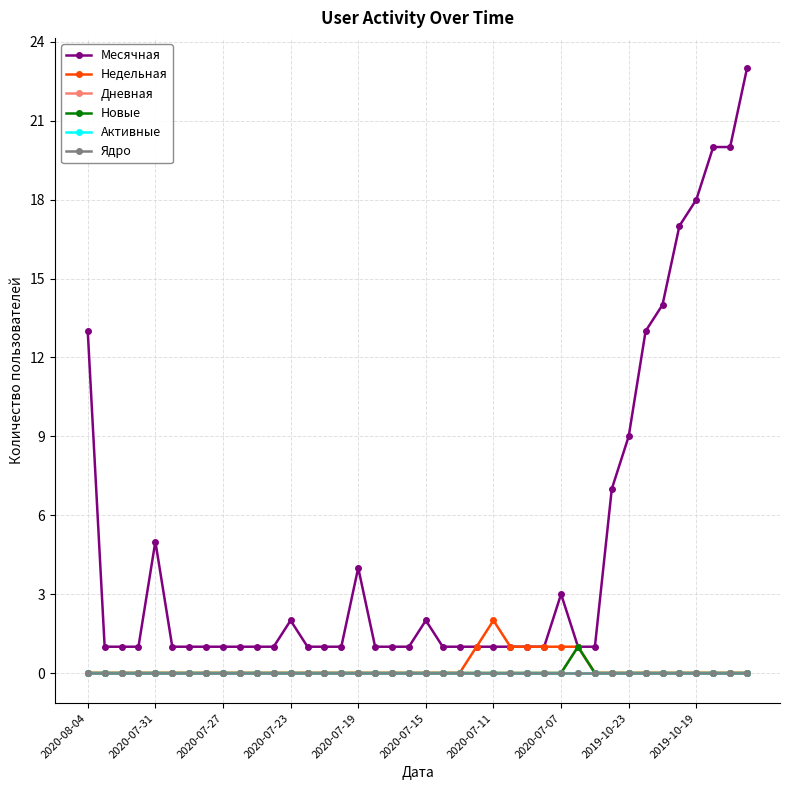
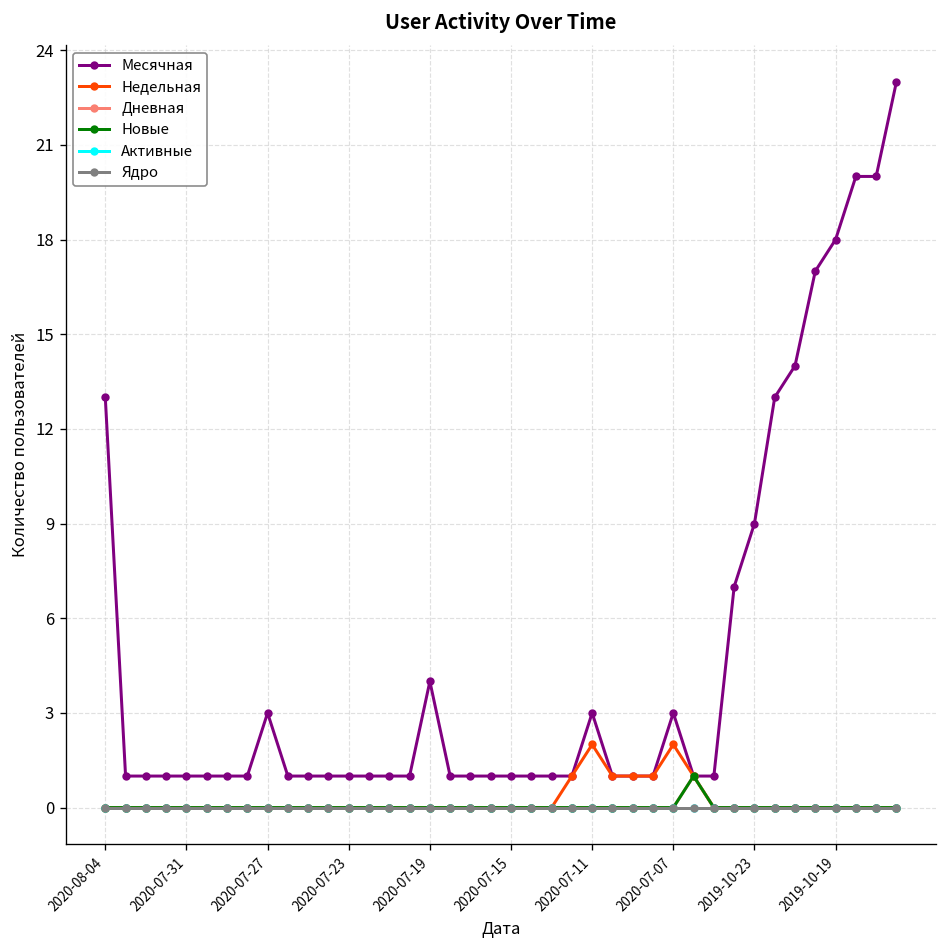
Месячная, 2020-07-31: 5 -> 1
Месячная, 2020-07-27: 1 -> 3
Месячная, 2020-07-23: 2 -> 1
Месячная, 2020-07-15: 2 -> 1
Месячная, 2020-07-11: 1 -> 3
Недельная, 2020-07-07: 1 -> 2
